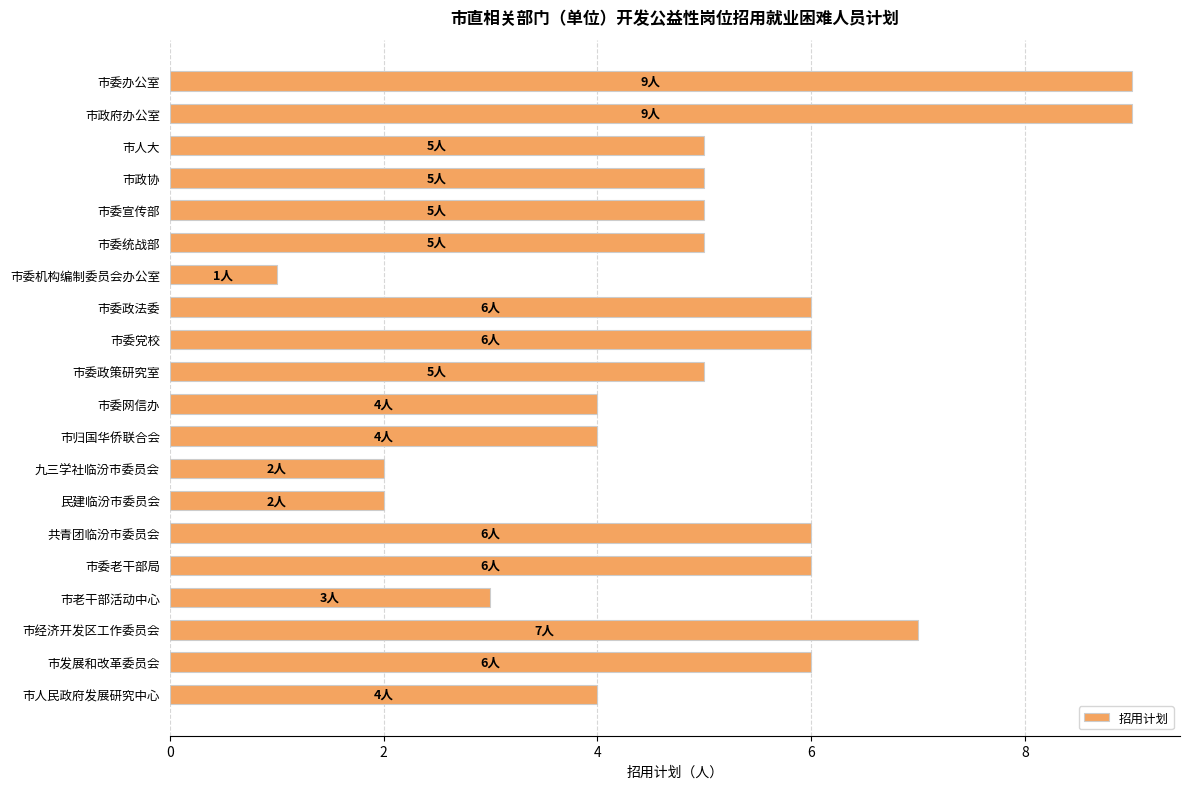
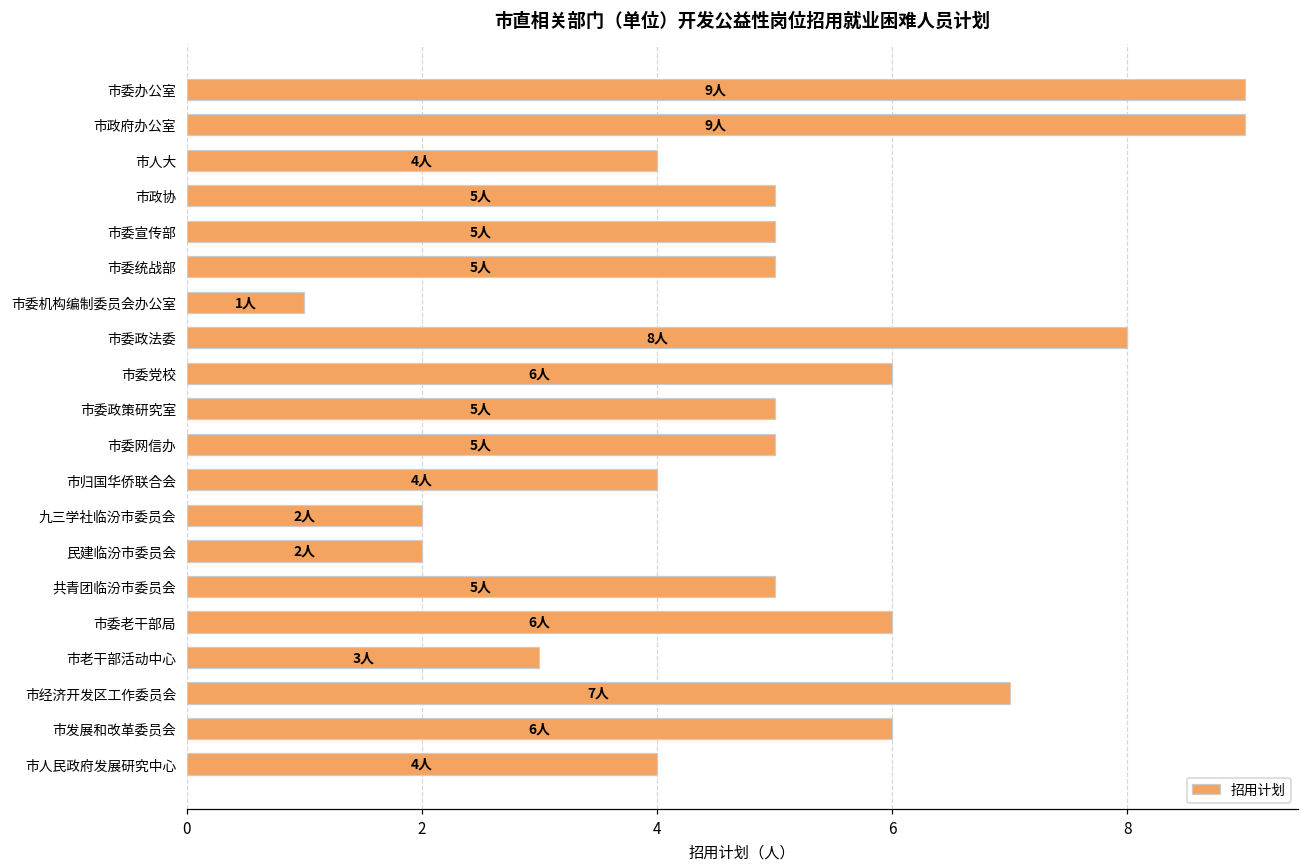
市人大: 5人 -> 4人
市委政法委: 6人 -> 8人
市委网信办: 4人 -> 5人
共青团临汾市委员会: 6人 -> 5人
